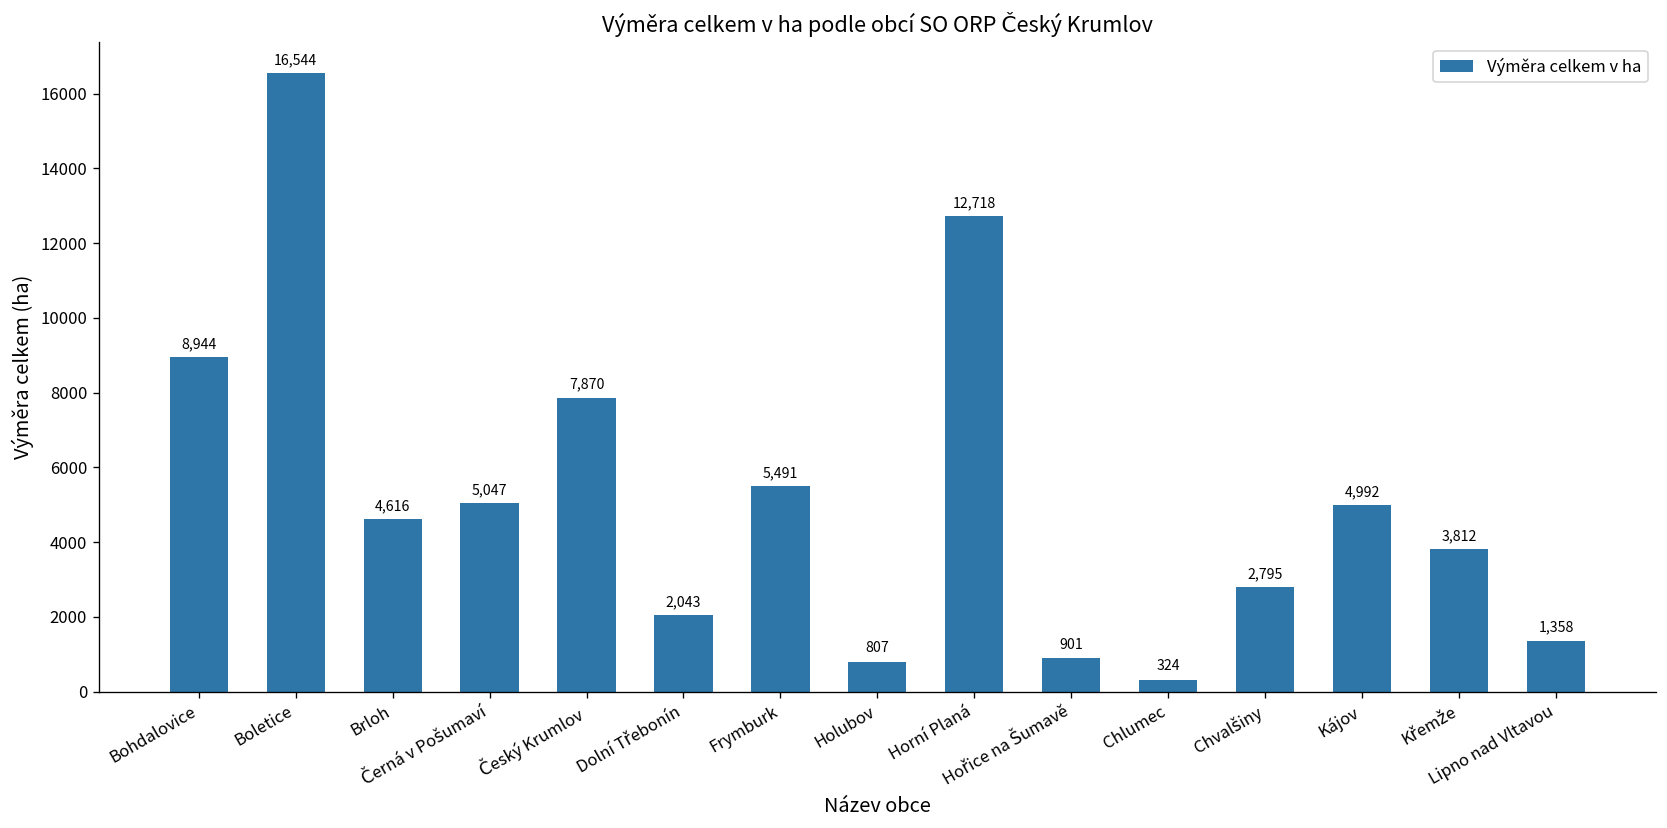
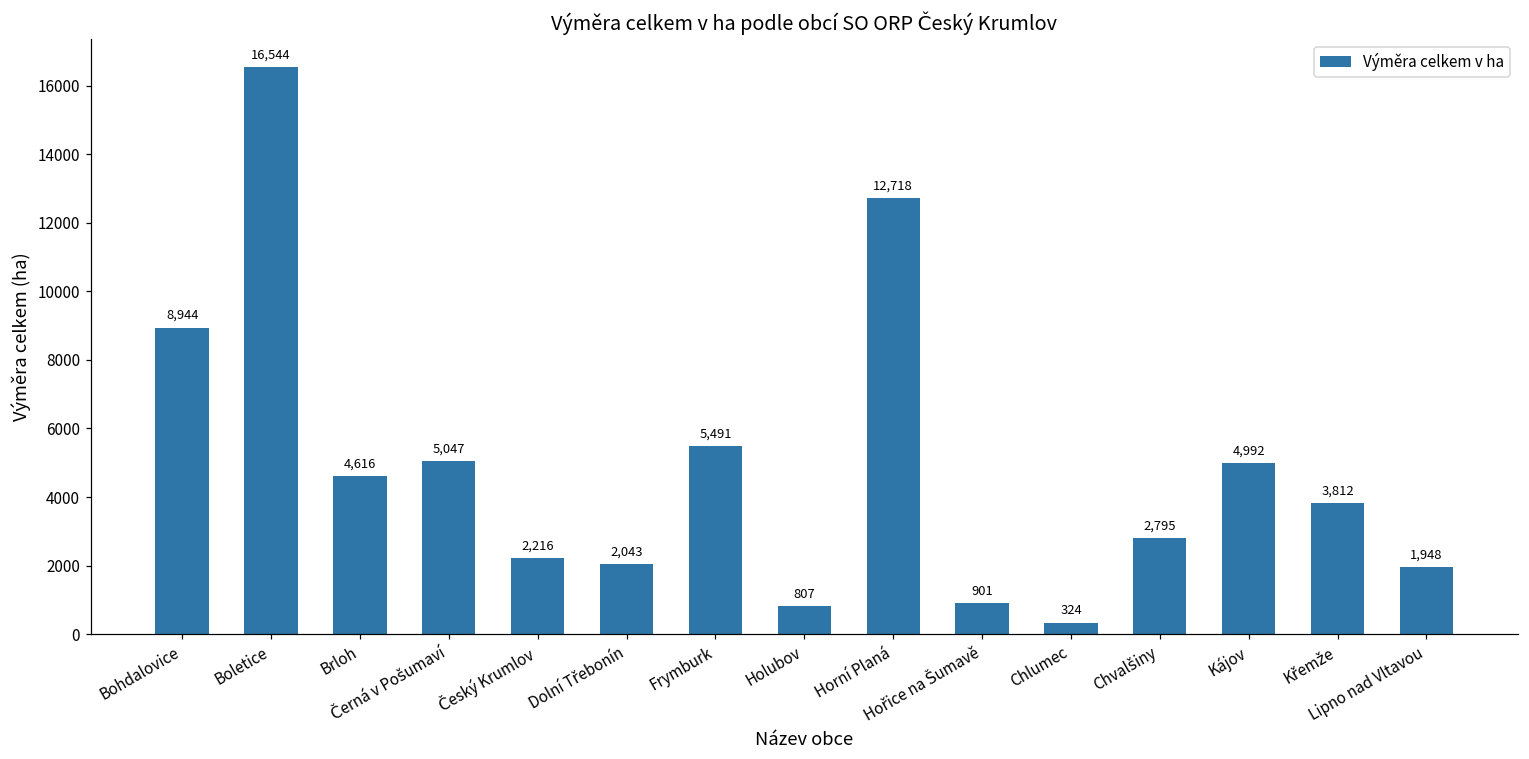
Český Krumlov: 7,870 -> 2,216
Lipno nad Vltavou: 1,358 -> 1,948
